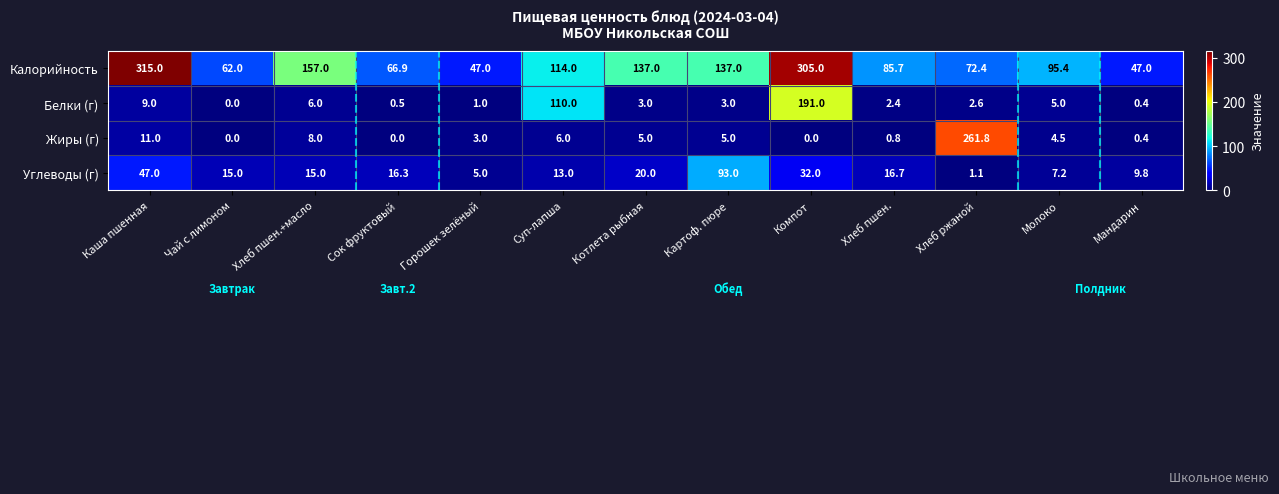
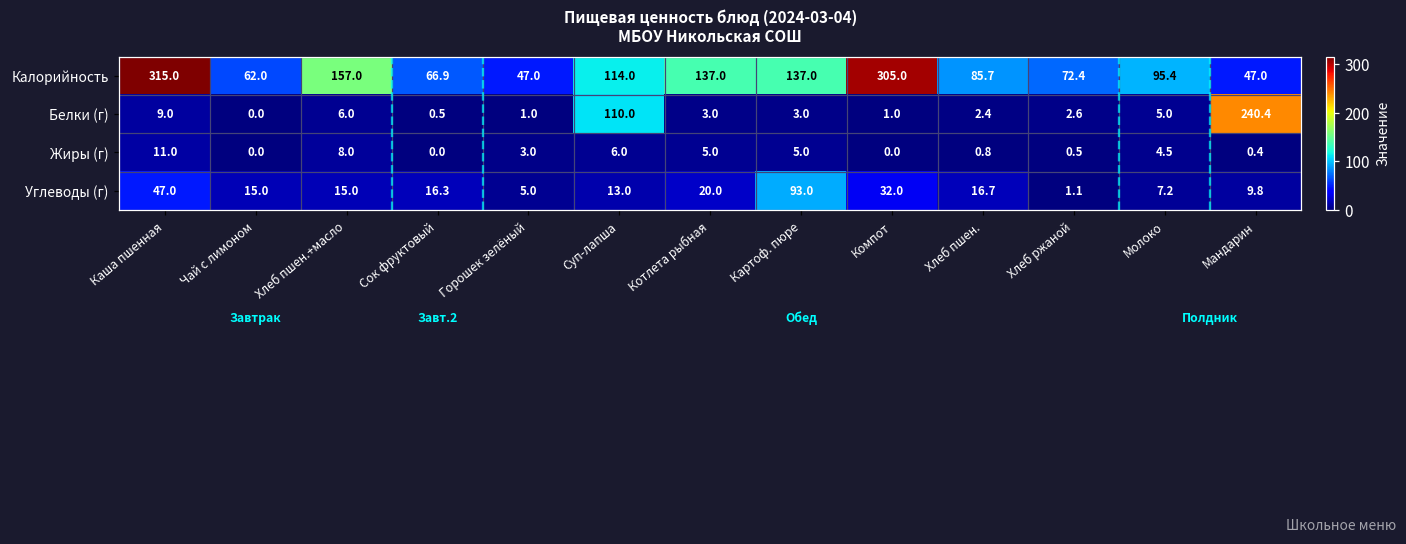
Белки (г), Компот: 191.0 -> 1.0
Белки (г), Мандарин: 0.4 -> 240.4
Жиры (г), Хлеб ржаной: 261.8 -> 0.5
